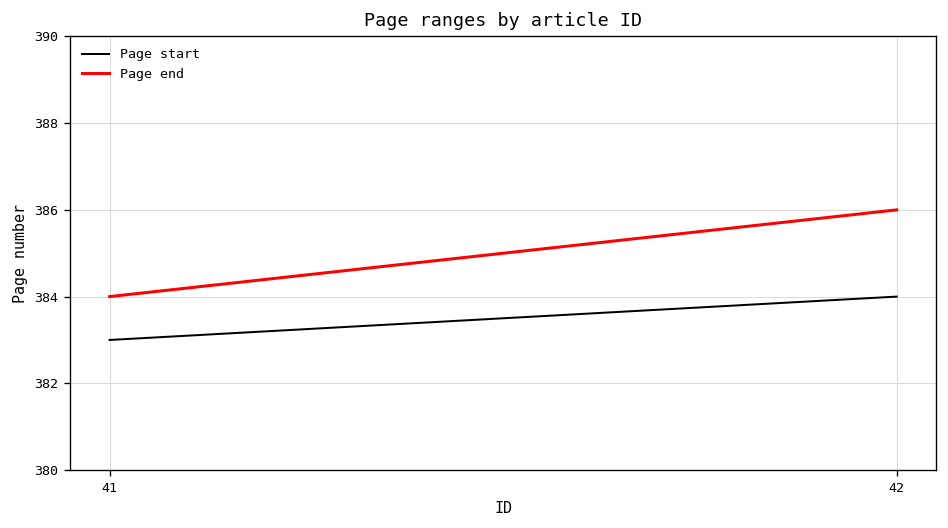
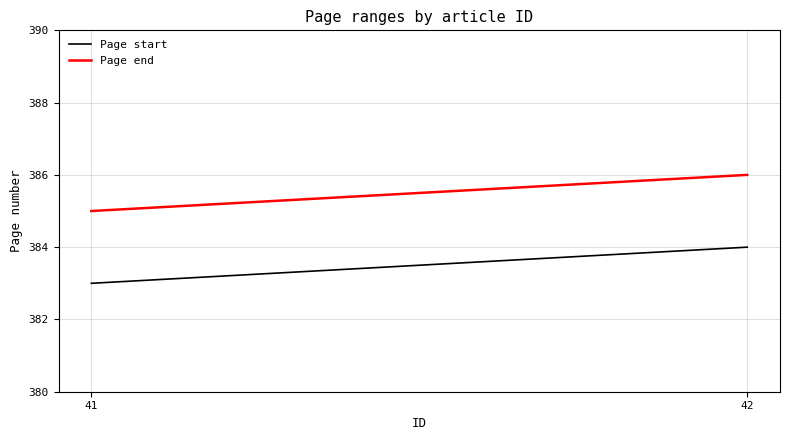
Page end, 41: 384 -> 385
